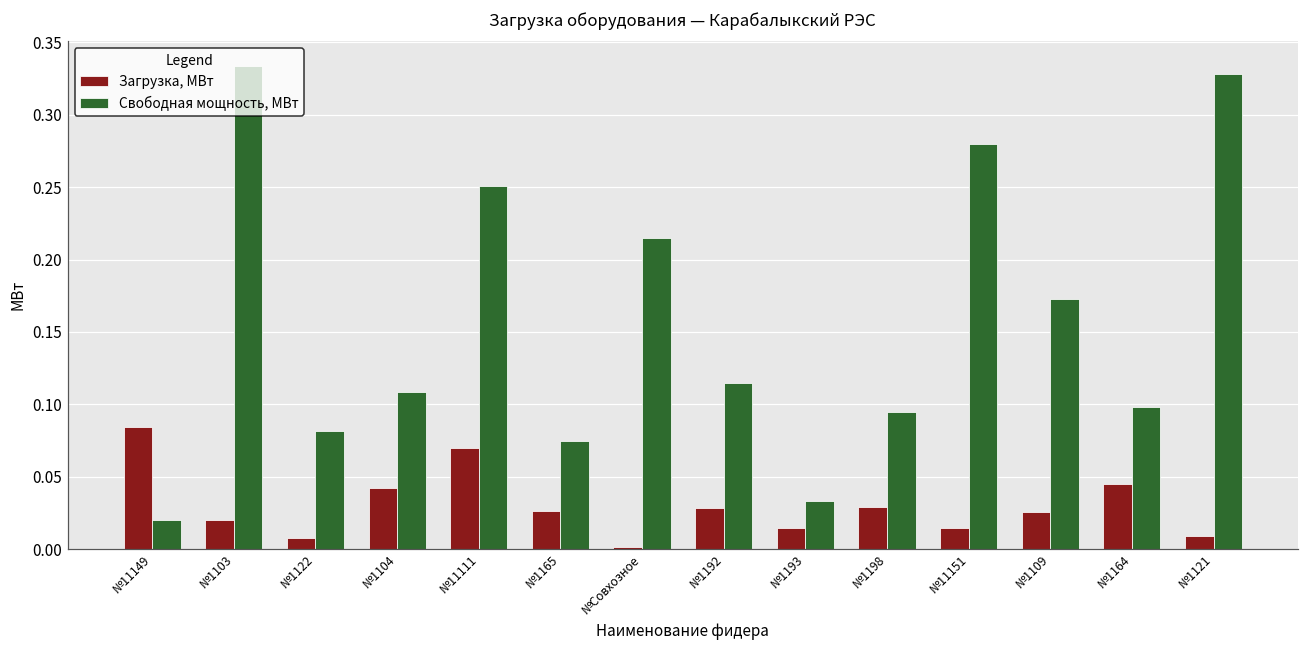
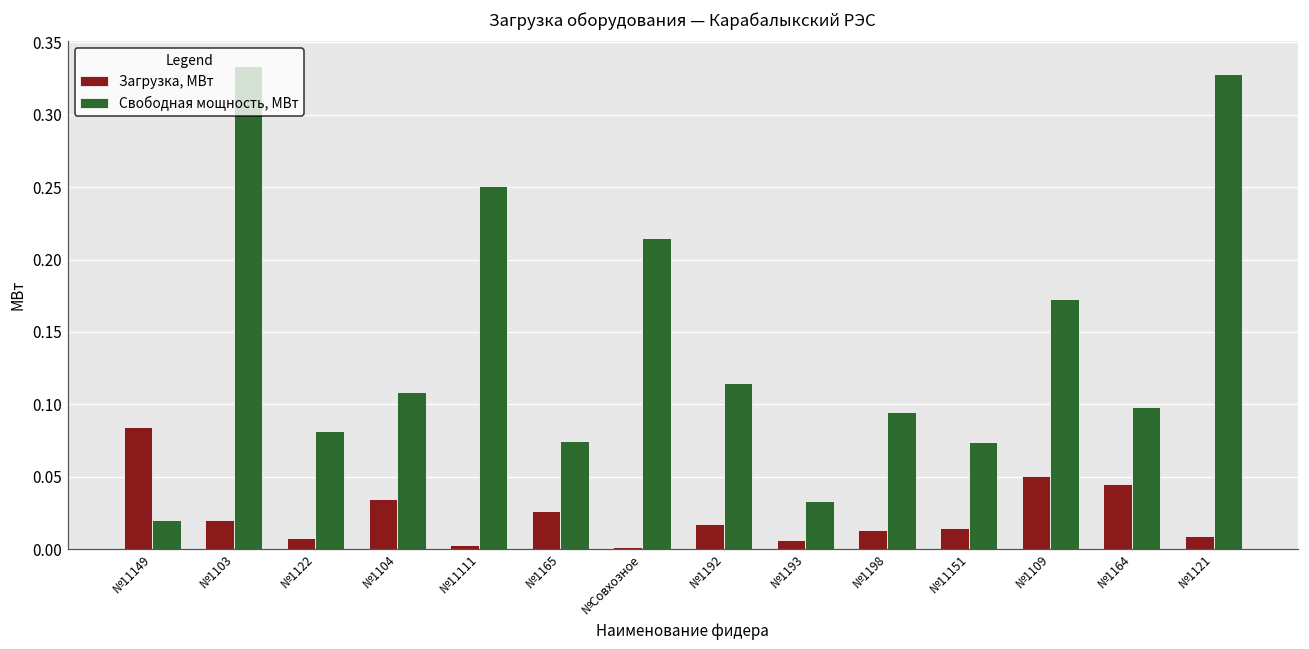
Загрузка, МВт, №1104: 0.042 -> 0.034
Загрузка, МВт, №11111: 0.070 -> 0.003
Загрузка, МВт, №1192: 0.028 -> 0.017
Загрузка, МВт, №1193: 0.015 -> 0.006
Загрузка, МВт, №1198: 0.029 -> 0.013
Свободная мощность, МВт, №11151: 0.280 -> 0.074
Загрузка, МВт, №1109: 0.026 -> 0.051
